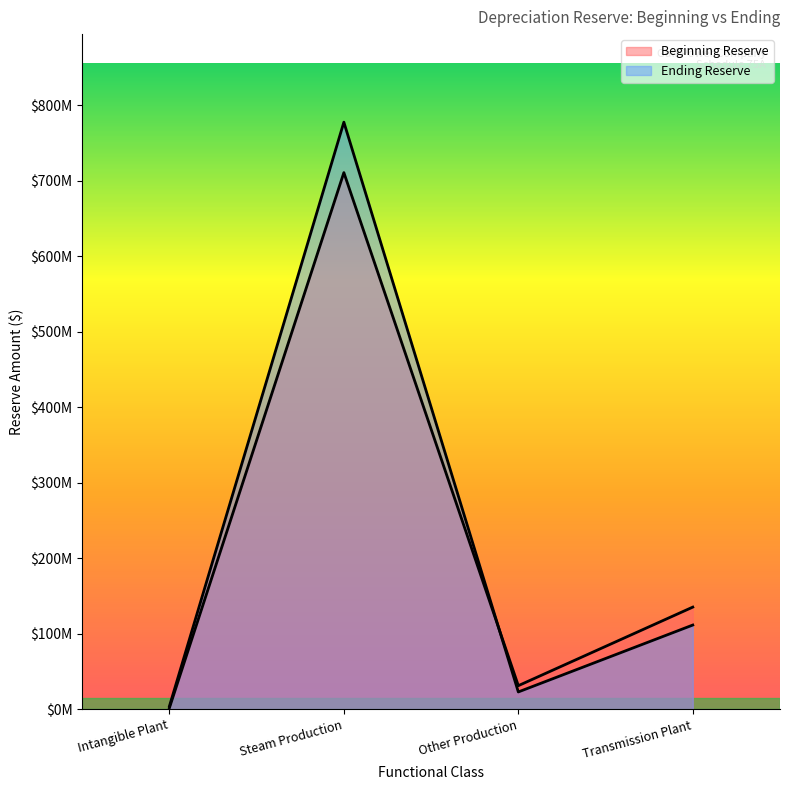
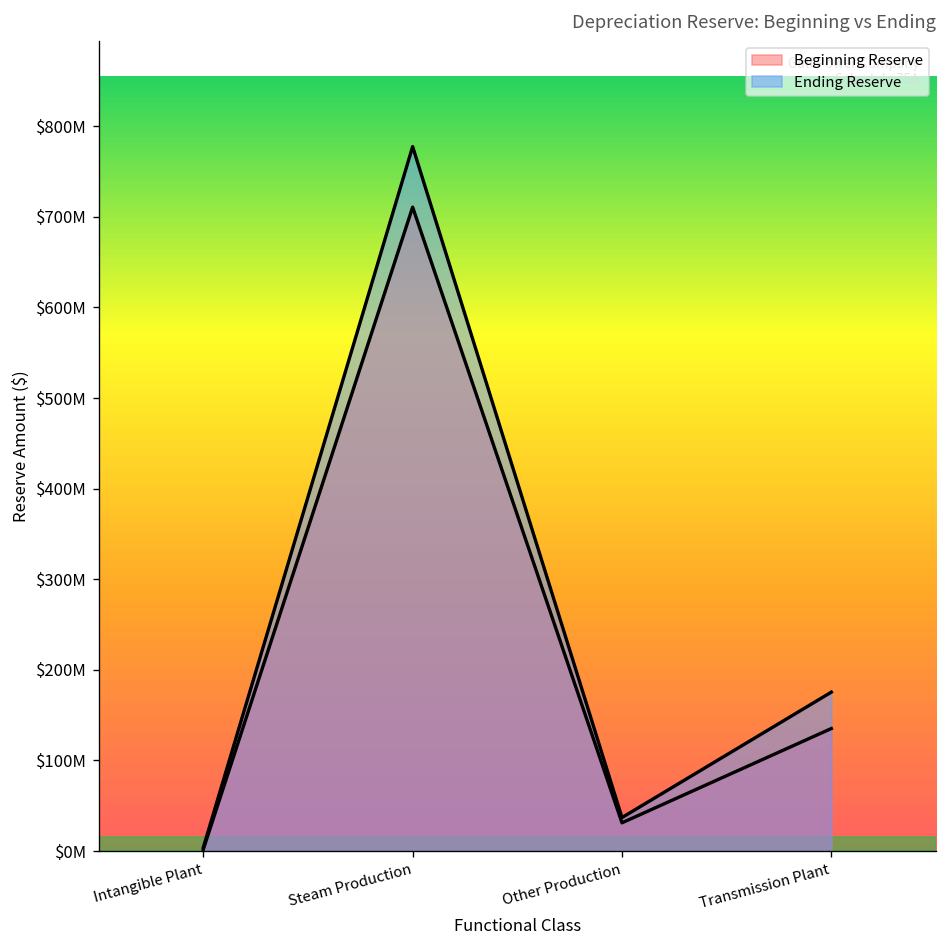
Ending Reserve, Other Production: $20000000 -> $40000000
Ending Reserve, Transmission Plant: $110000000 -> $180000000
